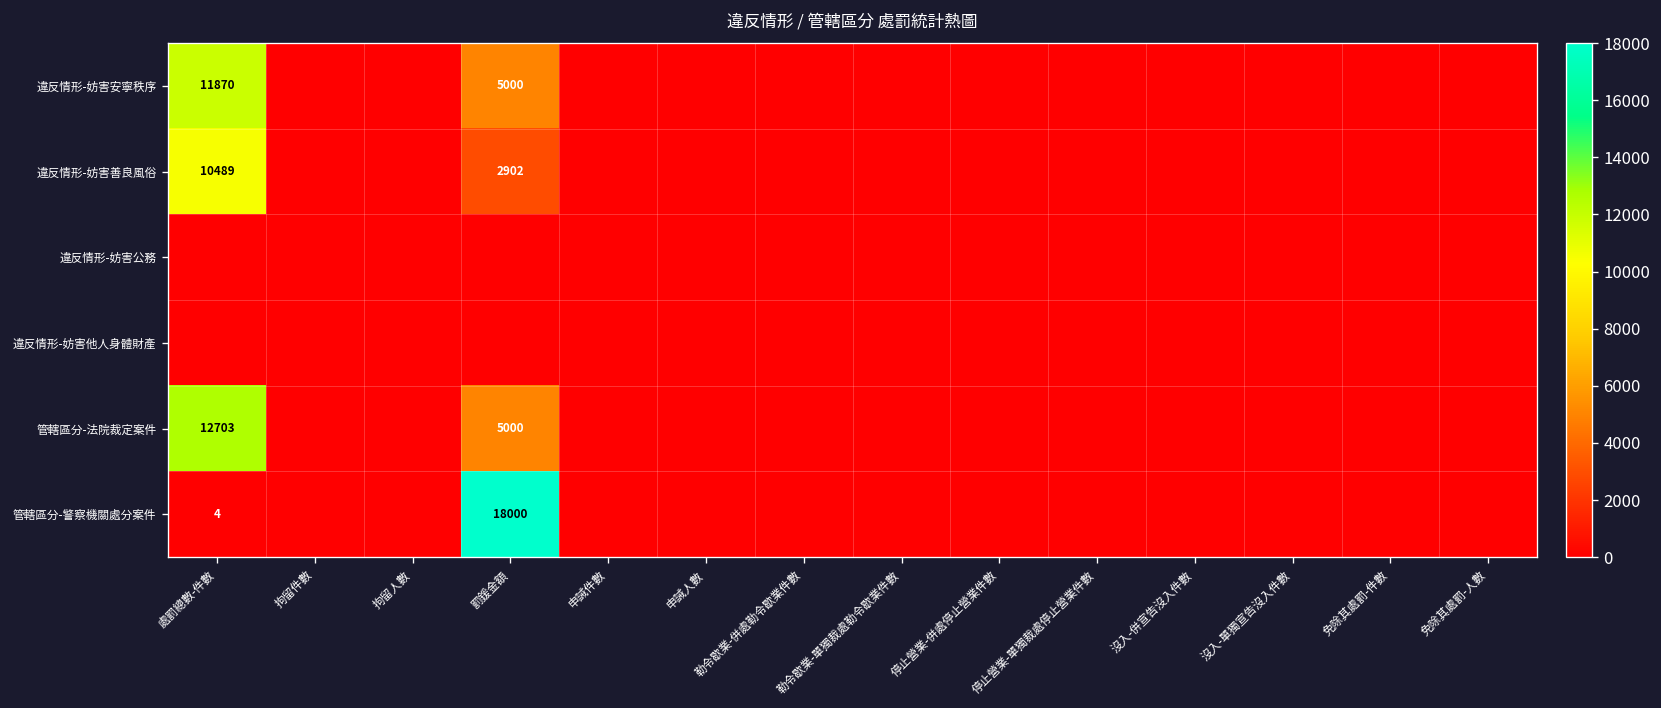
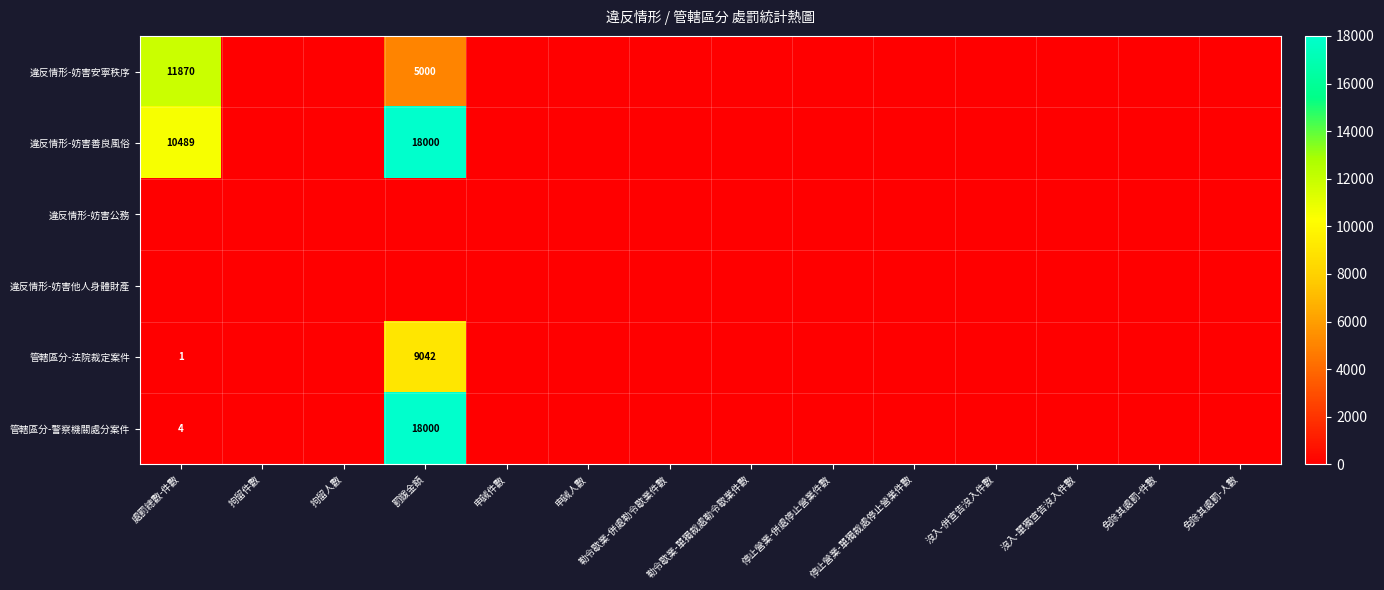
違反情形-妨害善良風俗, 罰鍰金額: 2902 -> 18000
管轄區分-法院裁定案件, 處罰總數-件數: 12703 -> 1
管轄區分-法院裁定案件, 罰鍰金額: 5000 -> 9042
